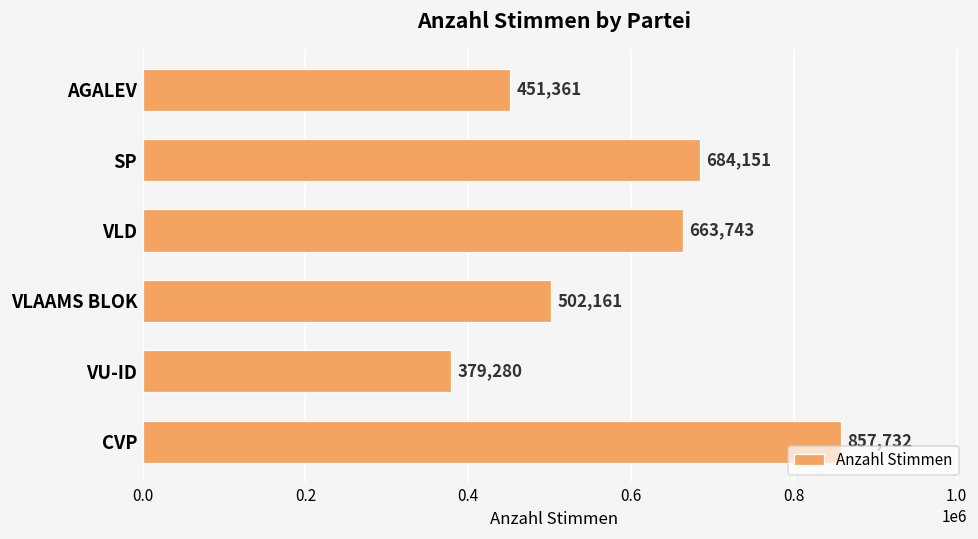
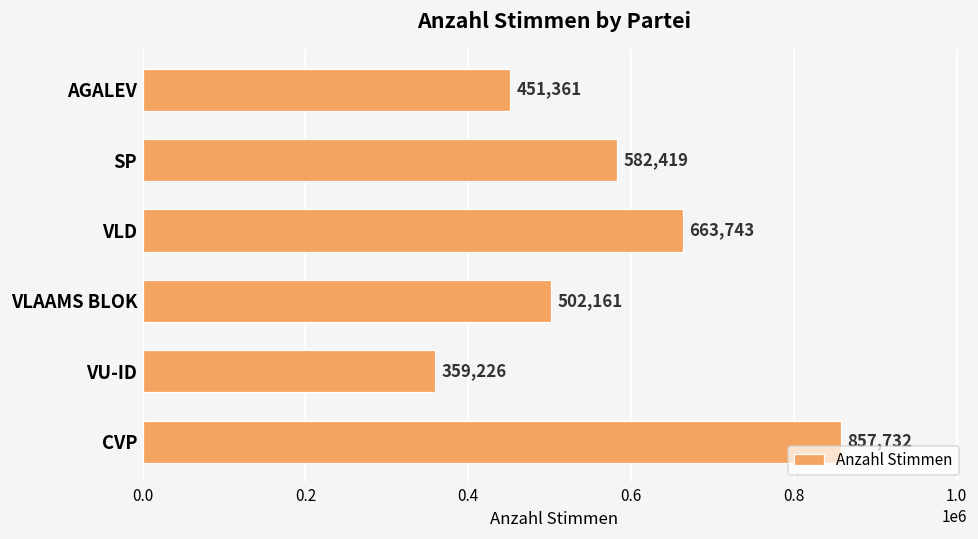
SP: 684,151 -> 582,419
VU-ID: 379,280 -> 359,226
